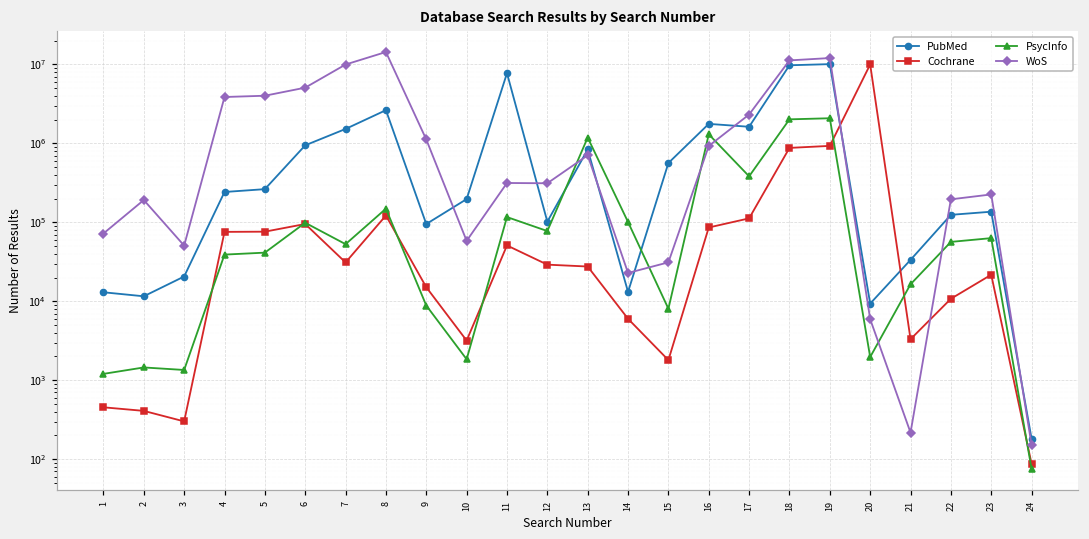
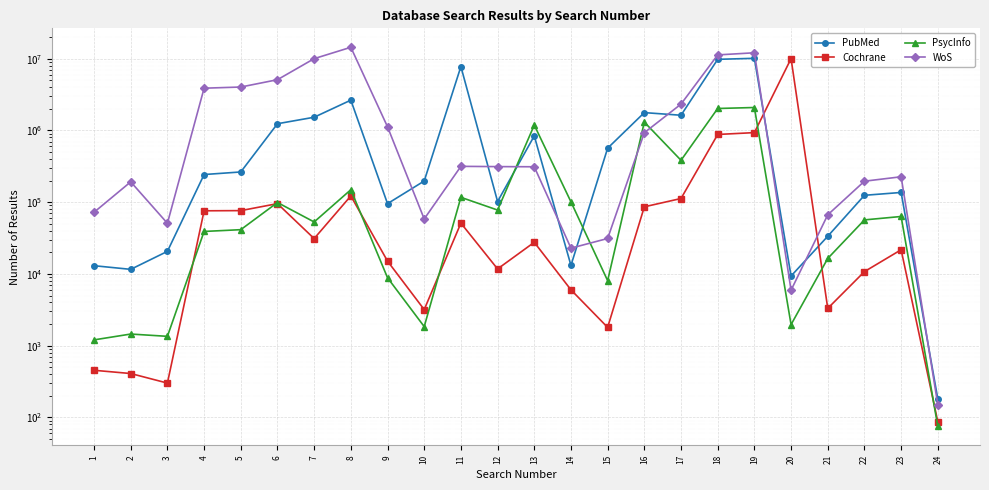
PubMed, 6: 900000 -> 1200000
Cochrane, 12: 29000 -> 12000
WoS, 13: 700000 -> 310000
WoS, 21: 220 -> 70000
